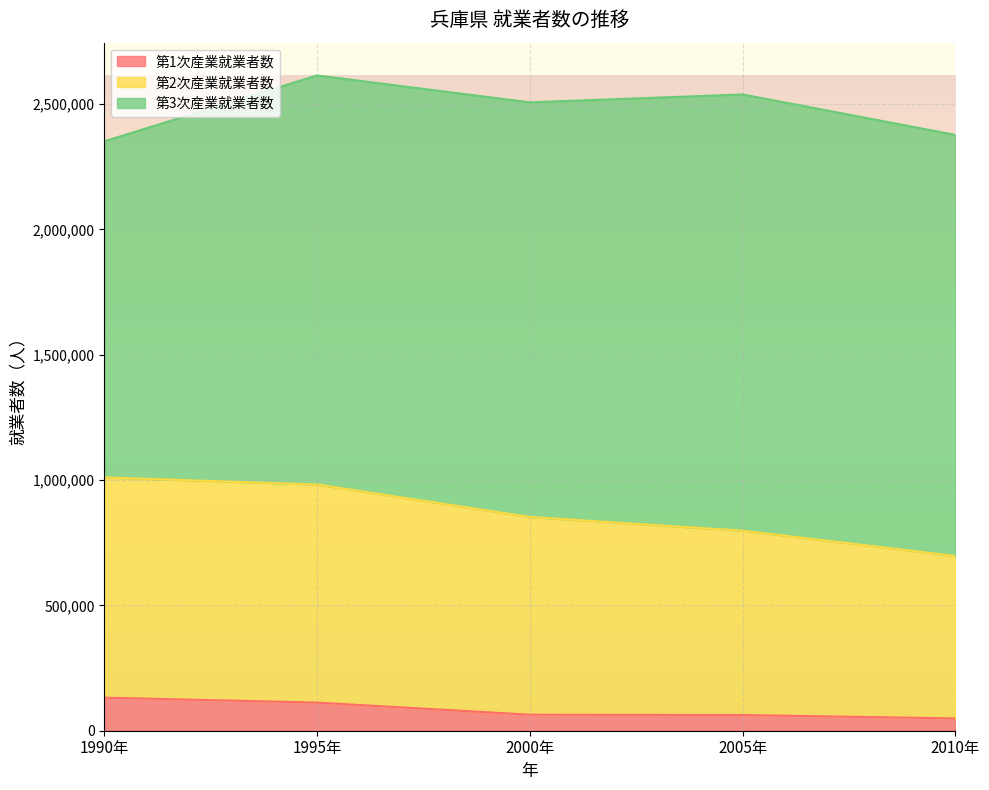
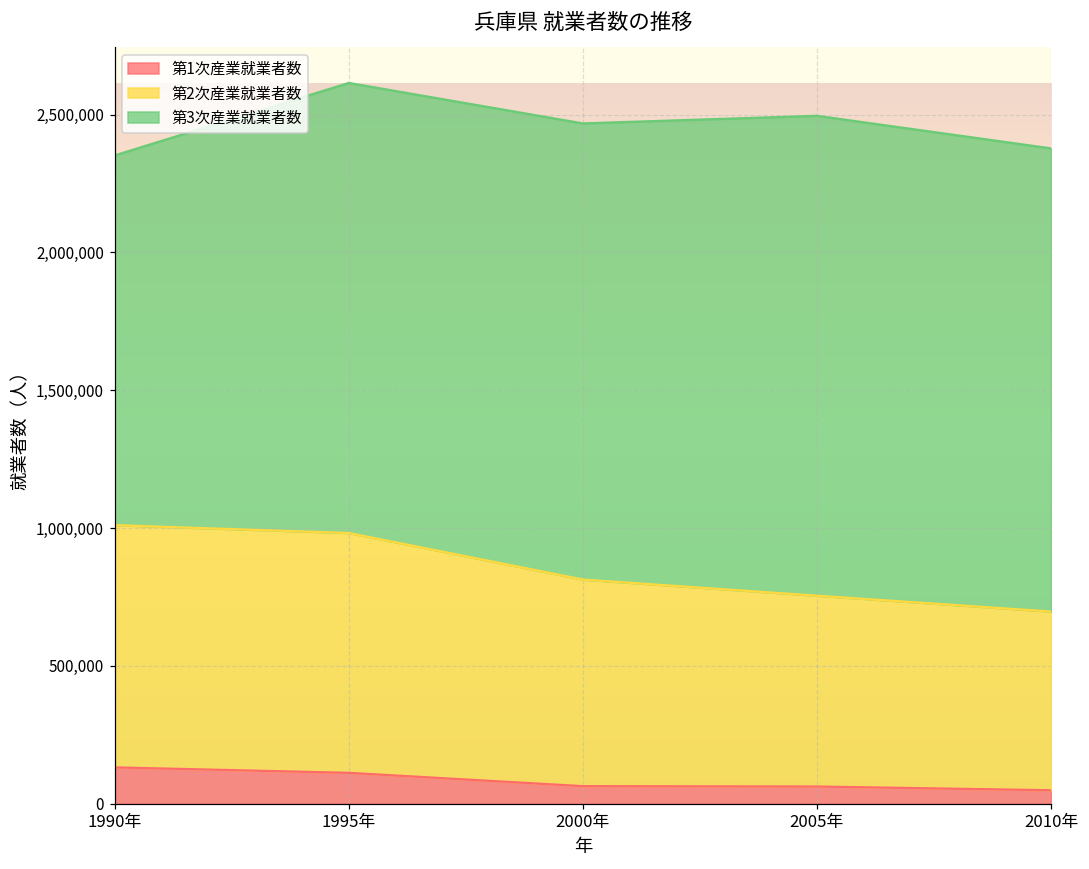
第2次産業就業者数, 2000年: 790,000 -> 750,000
第2次産業就業者数, 2005年: 740,000 -> 690,000
